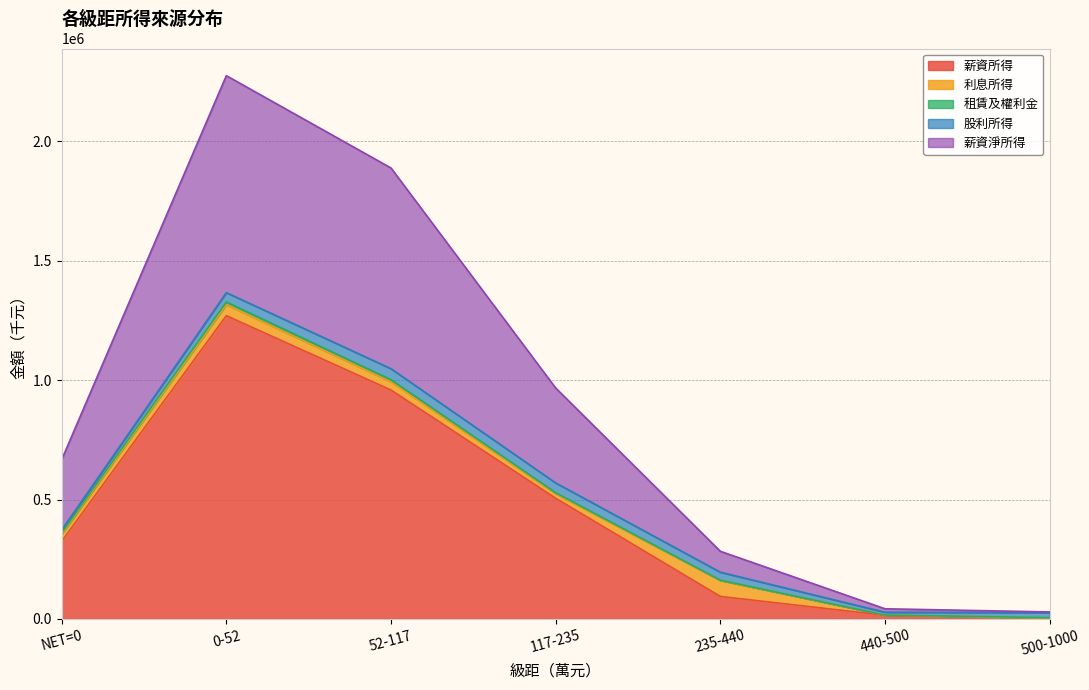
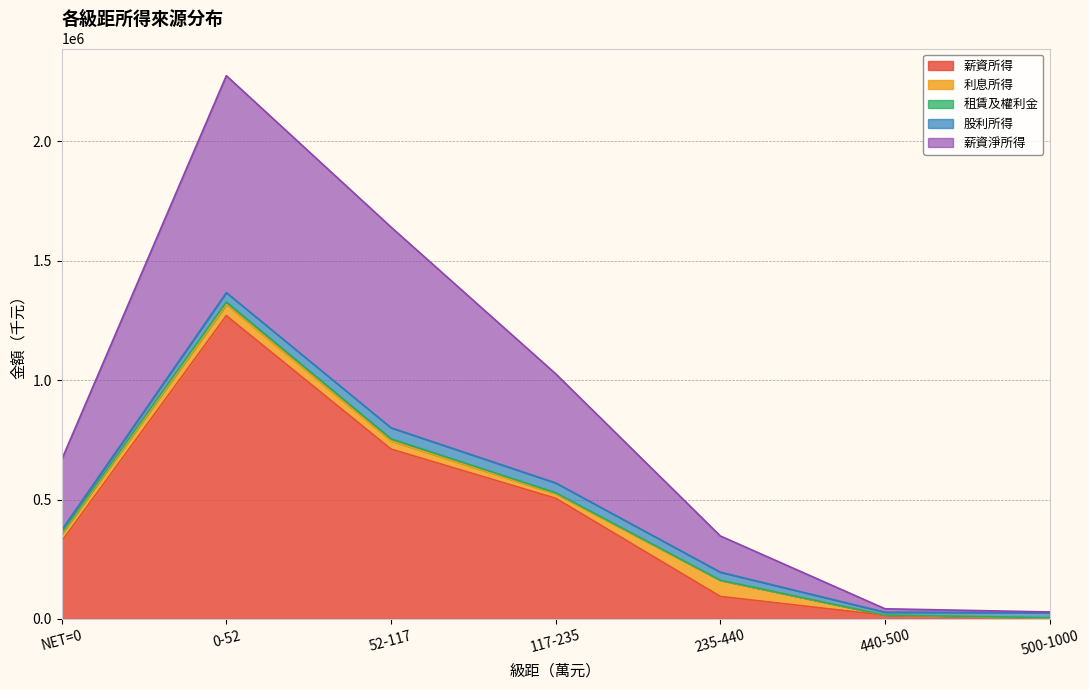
薪資所得, 52-117: 960000 -> 710000
薪資淨所得, 117-235: 400000 -> 460000
薪資淨所得, 235-440: 90000 -> 150000
